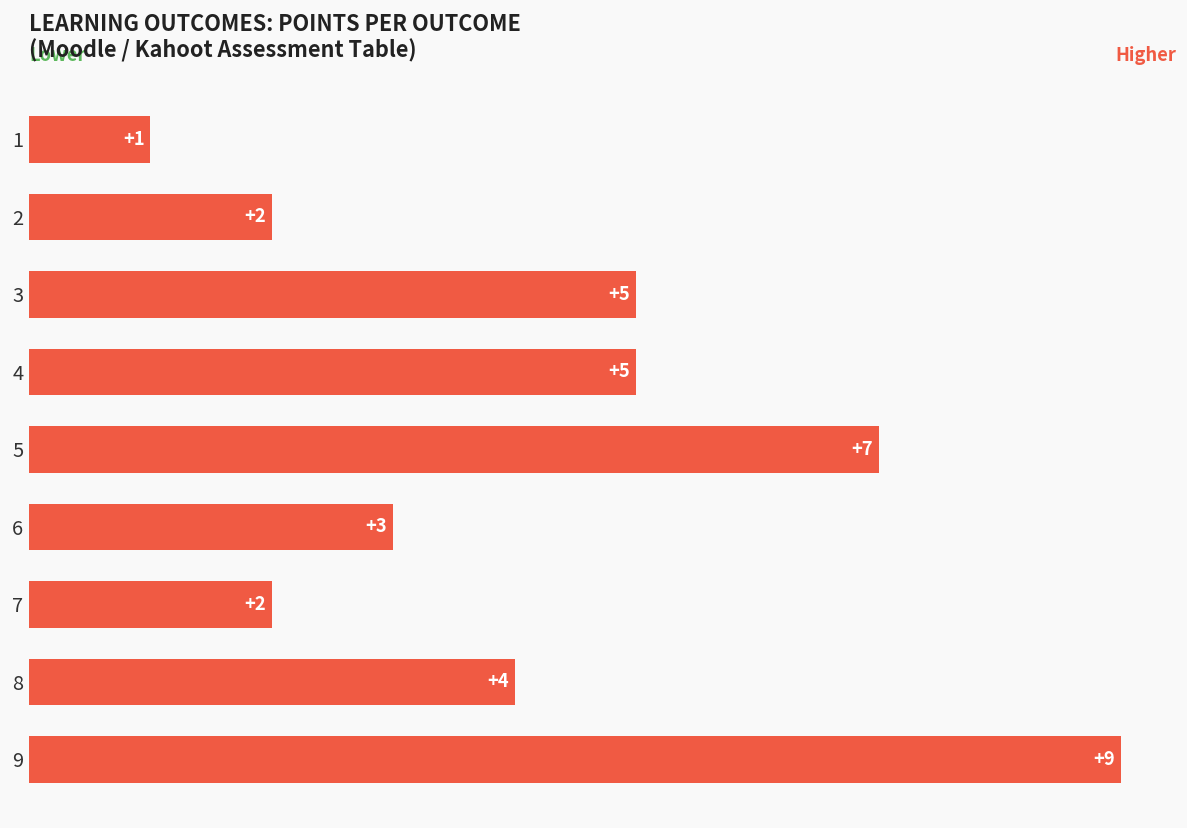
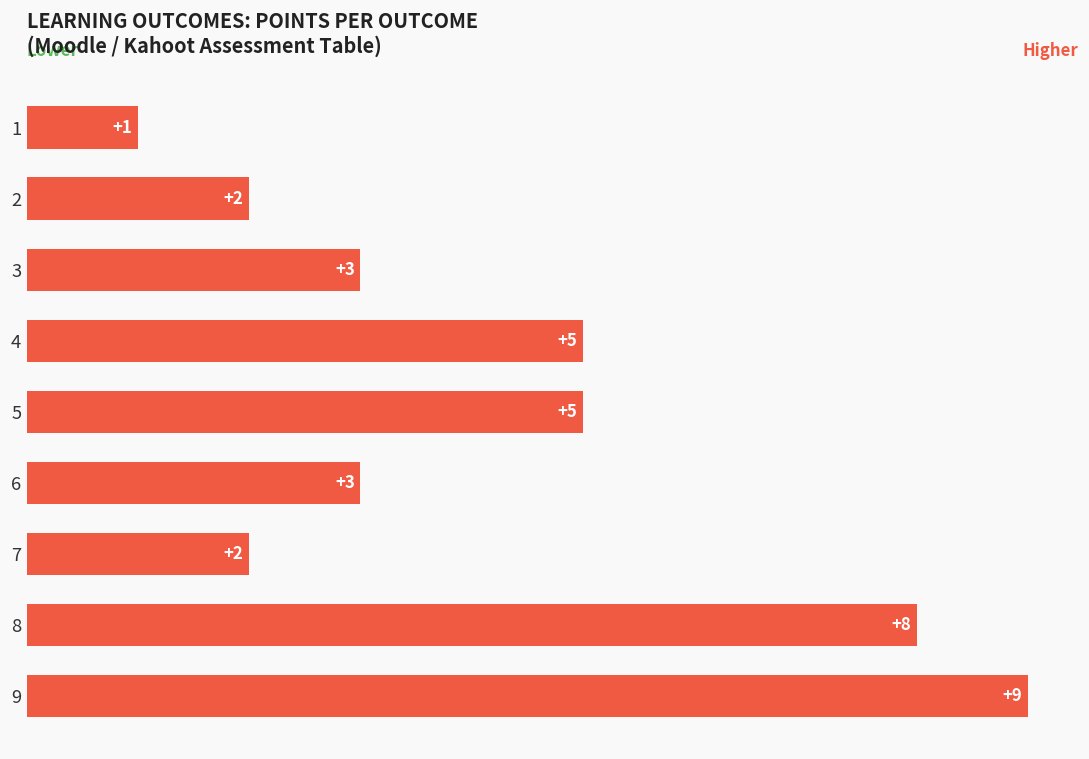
3: +5 -> +3
5: +7 -> +5
8: +4 -> +8
